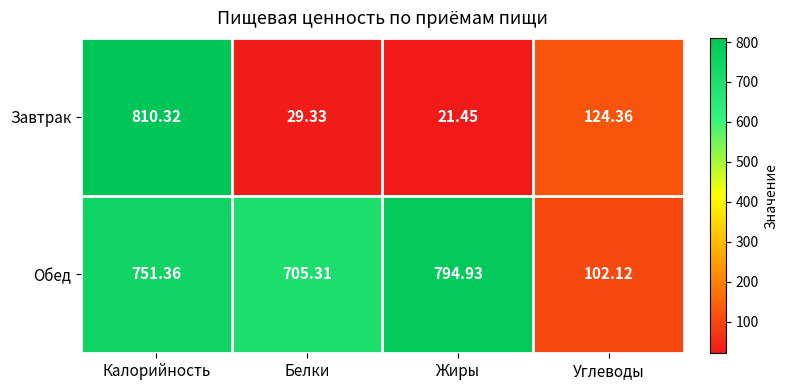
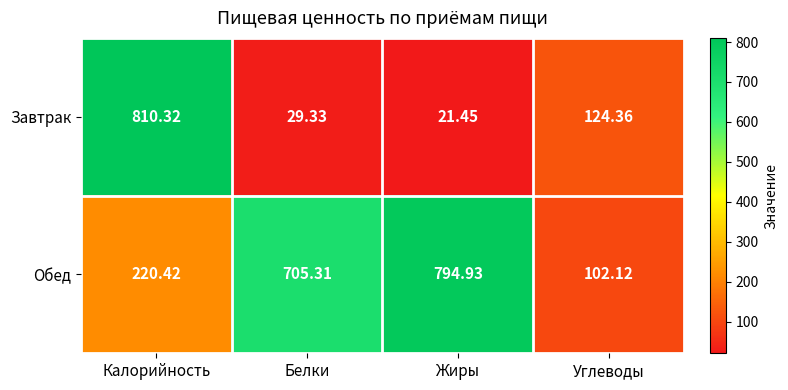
Обед, Калорийность: 751.36 -> 220.42
